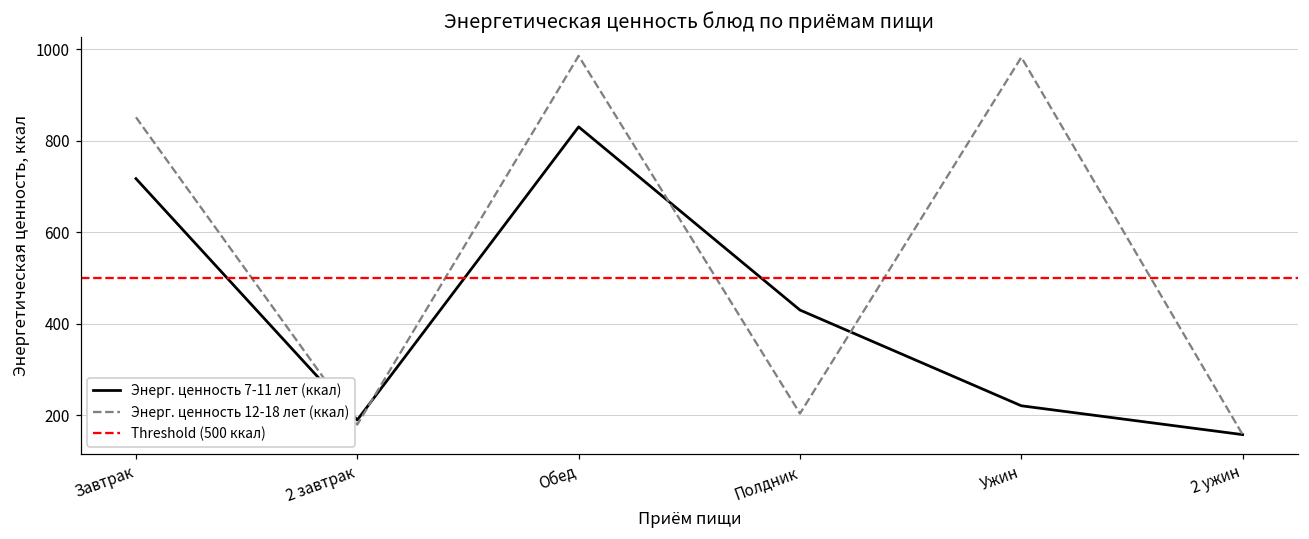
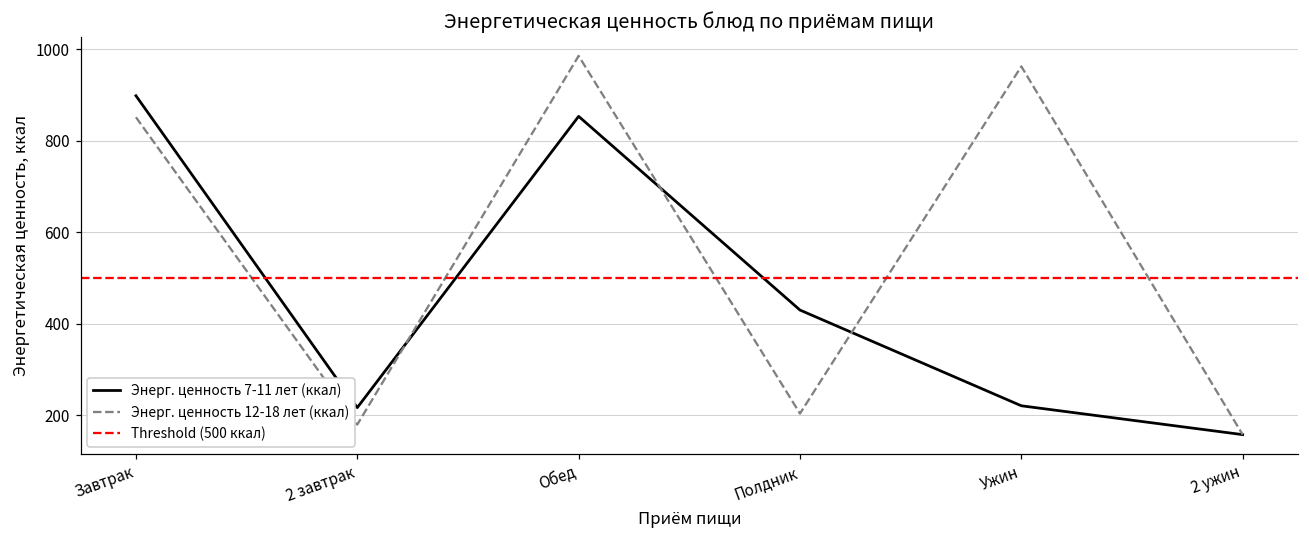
Энерг. ценность 7-11 лет (ккал), Завтрак: 720 -> 900
Энерг. ценность 7-11 лет (ккал), 2 завтрак: 190 -> 220
Энерг. ценность 7-11 лет (ккал), Обед: 830 -> 850
Энерг. ценность 12-18 лет (ккал), Ужин: 980 -> 960
